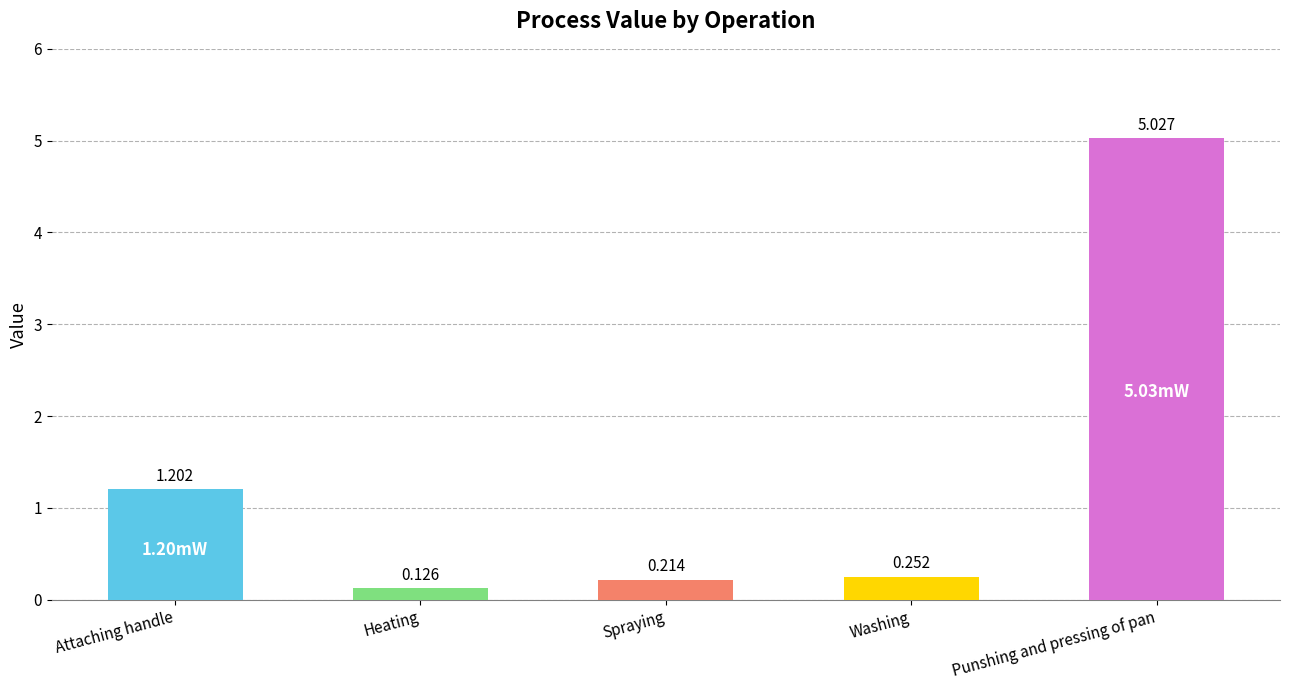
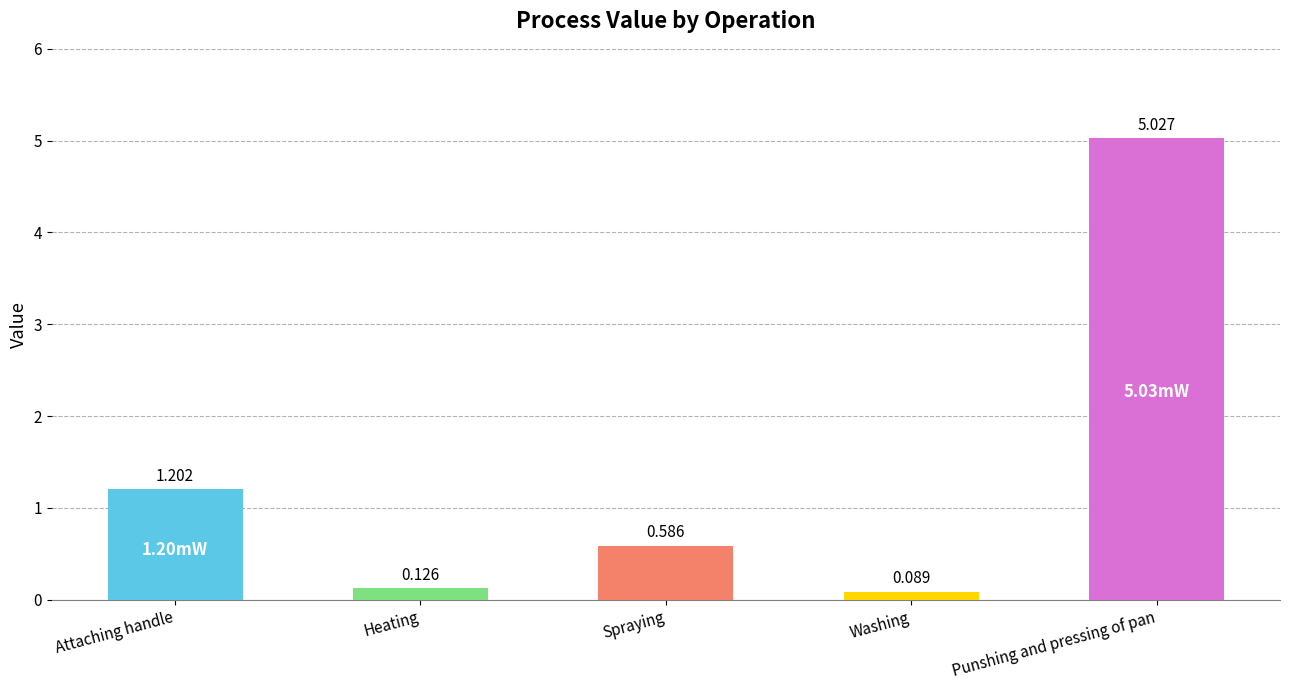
Spraying: 0.214 -> 0.586
Washing: 0.252 -> 0.089
